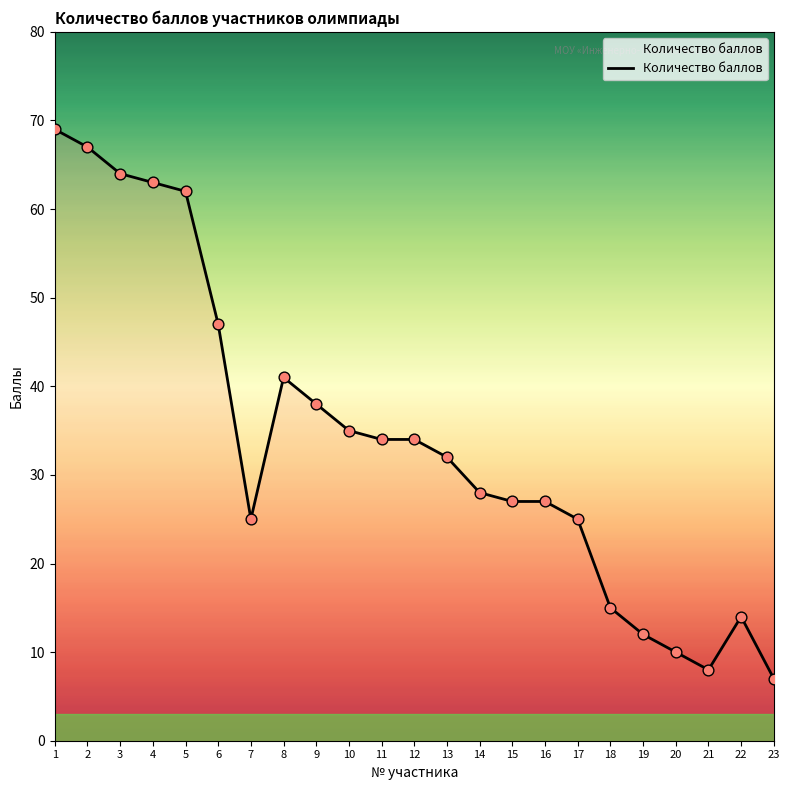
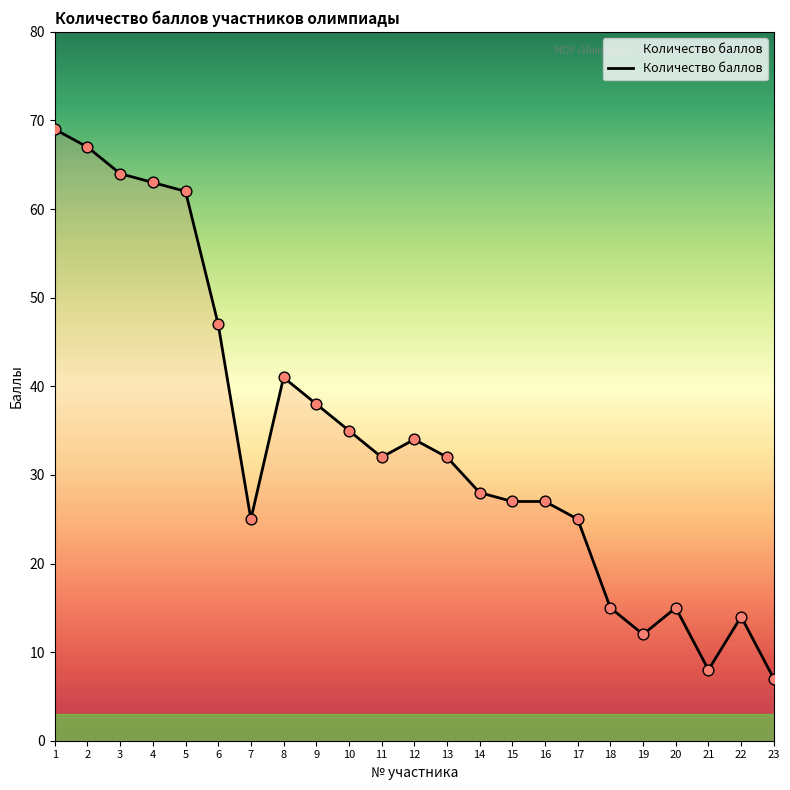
11: 34 -> 32
20: 10 -> 15
